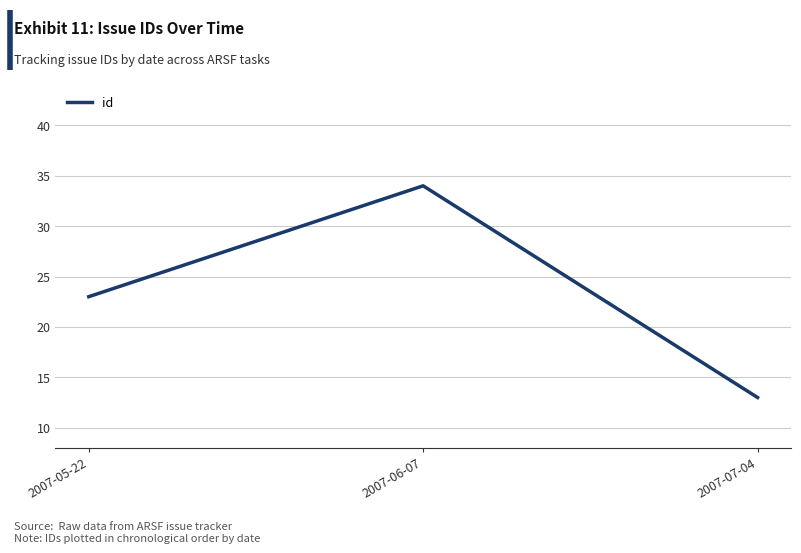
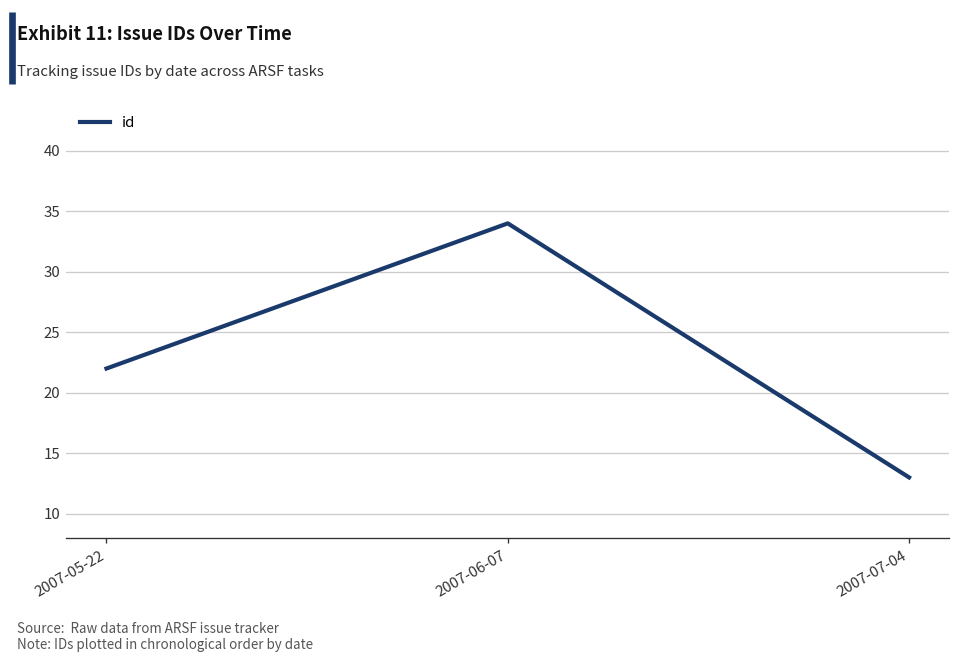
2007-05-22: 23 -> 22
